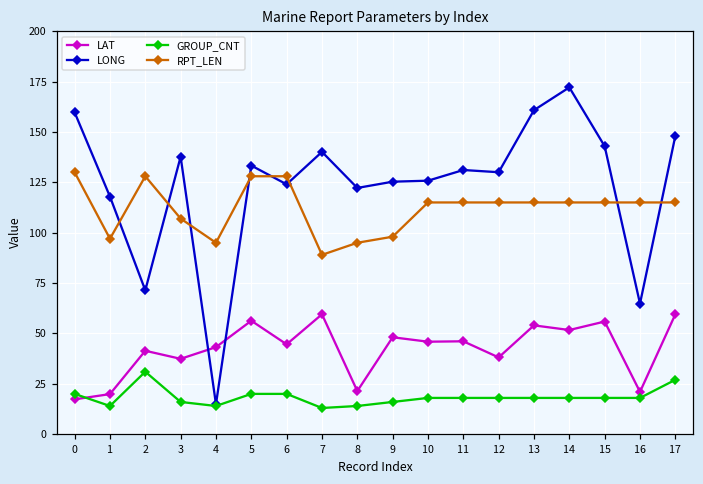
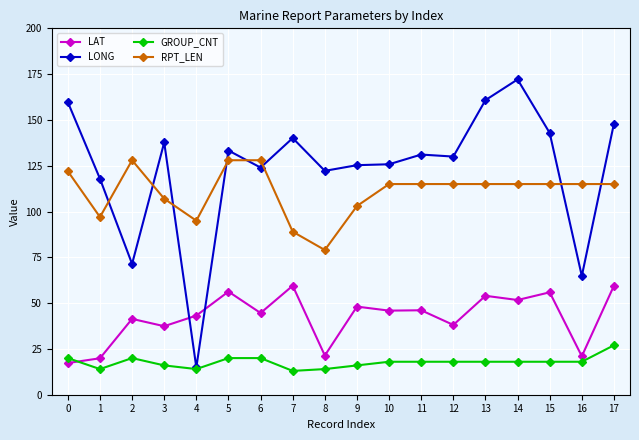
RPT_LEN, 0: 130 -> 122
GROUP_CNT, 2: 31 -> 20
RPT_LEN, 8: 95 -> 79
RPT_LEN, 9: 98 -> 103
